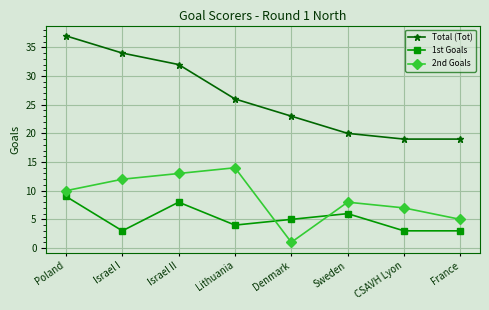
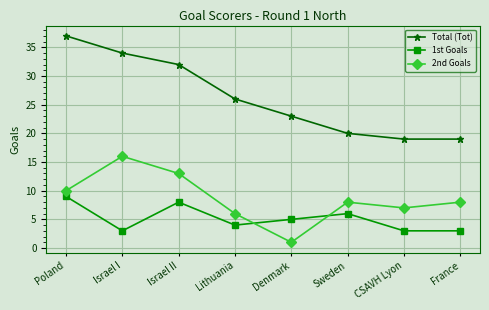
2nd Goals, Israel I: 12 -> 16
2nd Goals, Lithuania: 14 -> 6
2nd Goals, France: 5 -> 8
